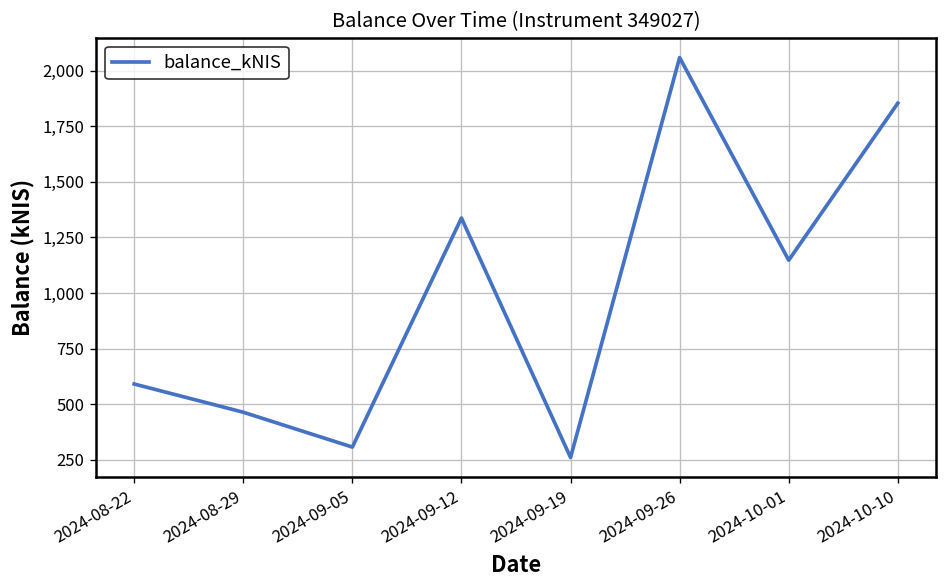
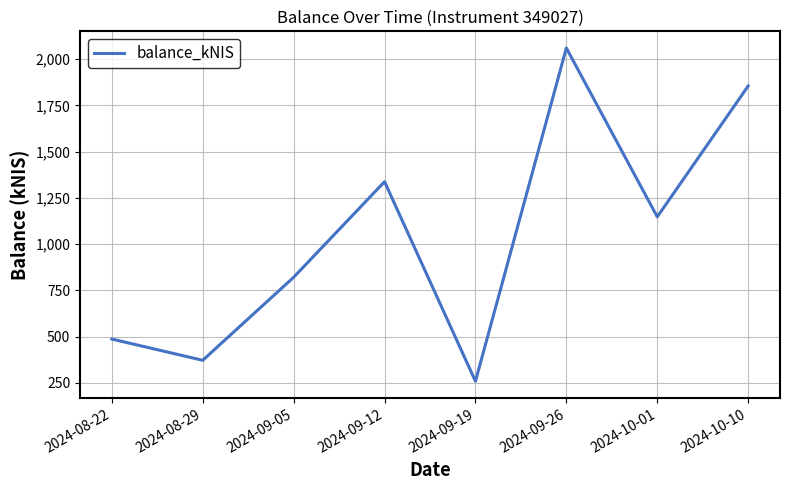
2024-08-22: 590 -> 490
2024-08-29: 460 -> 370
2024-09-05: 310 -> 820
